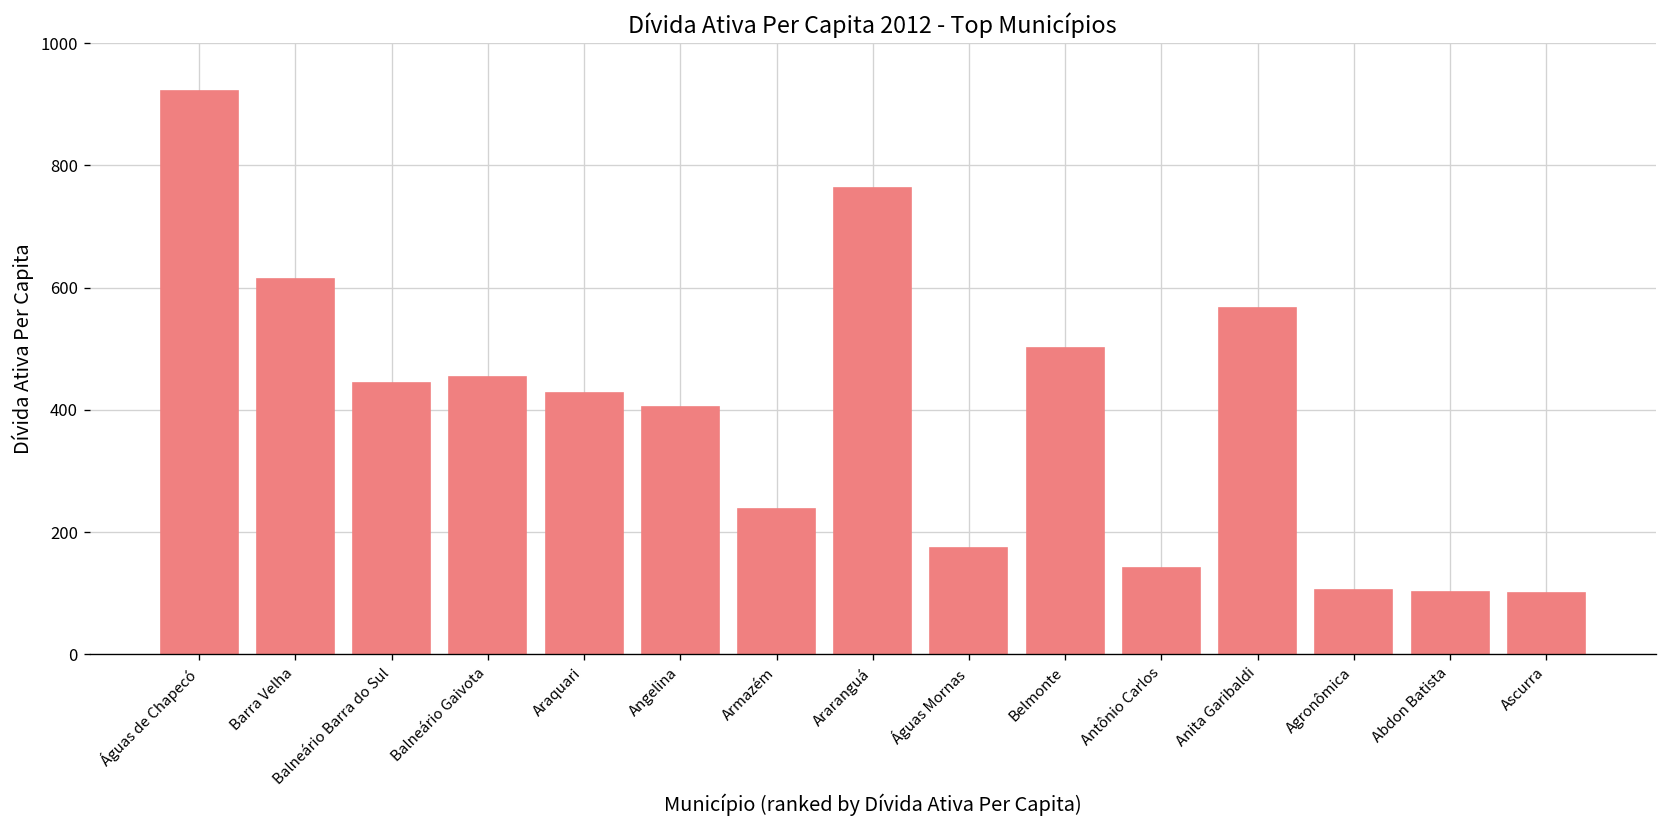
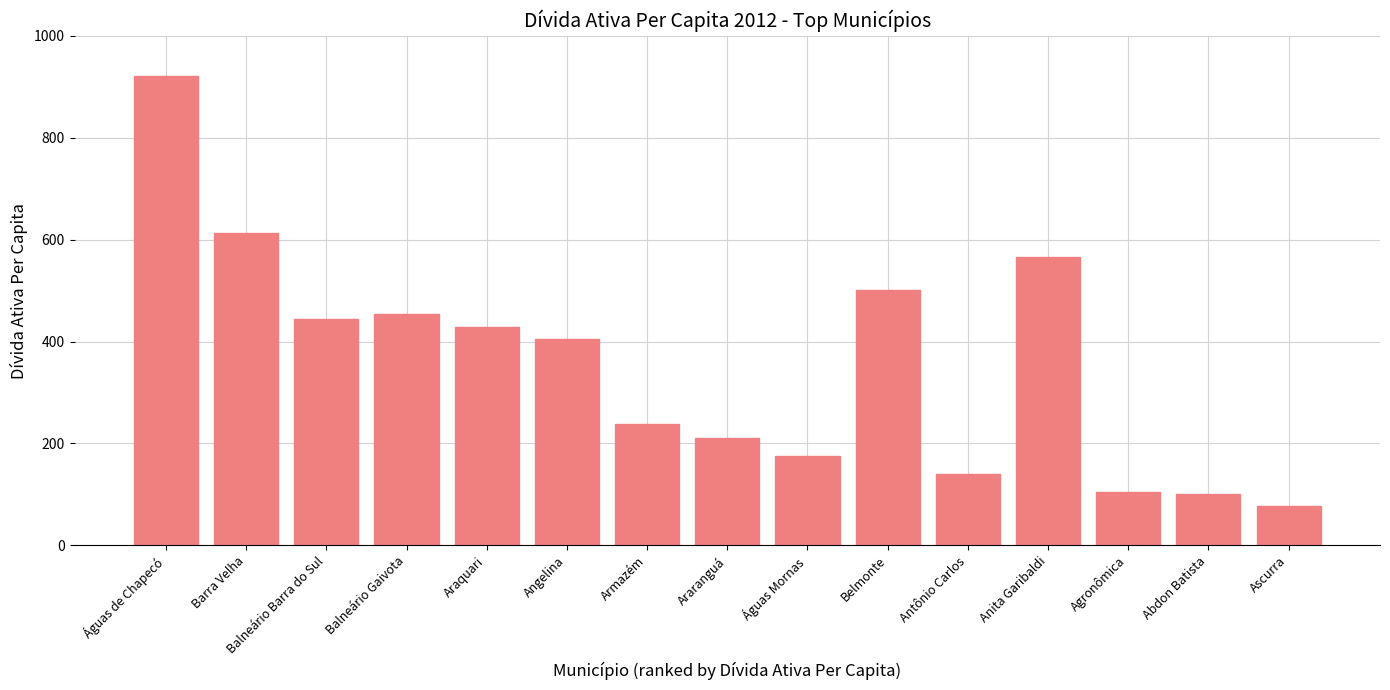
Araranguá: 760 -> 210
Ascurra: 100 -> 80
